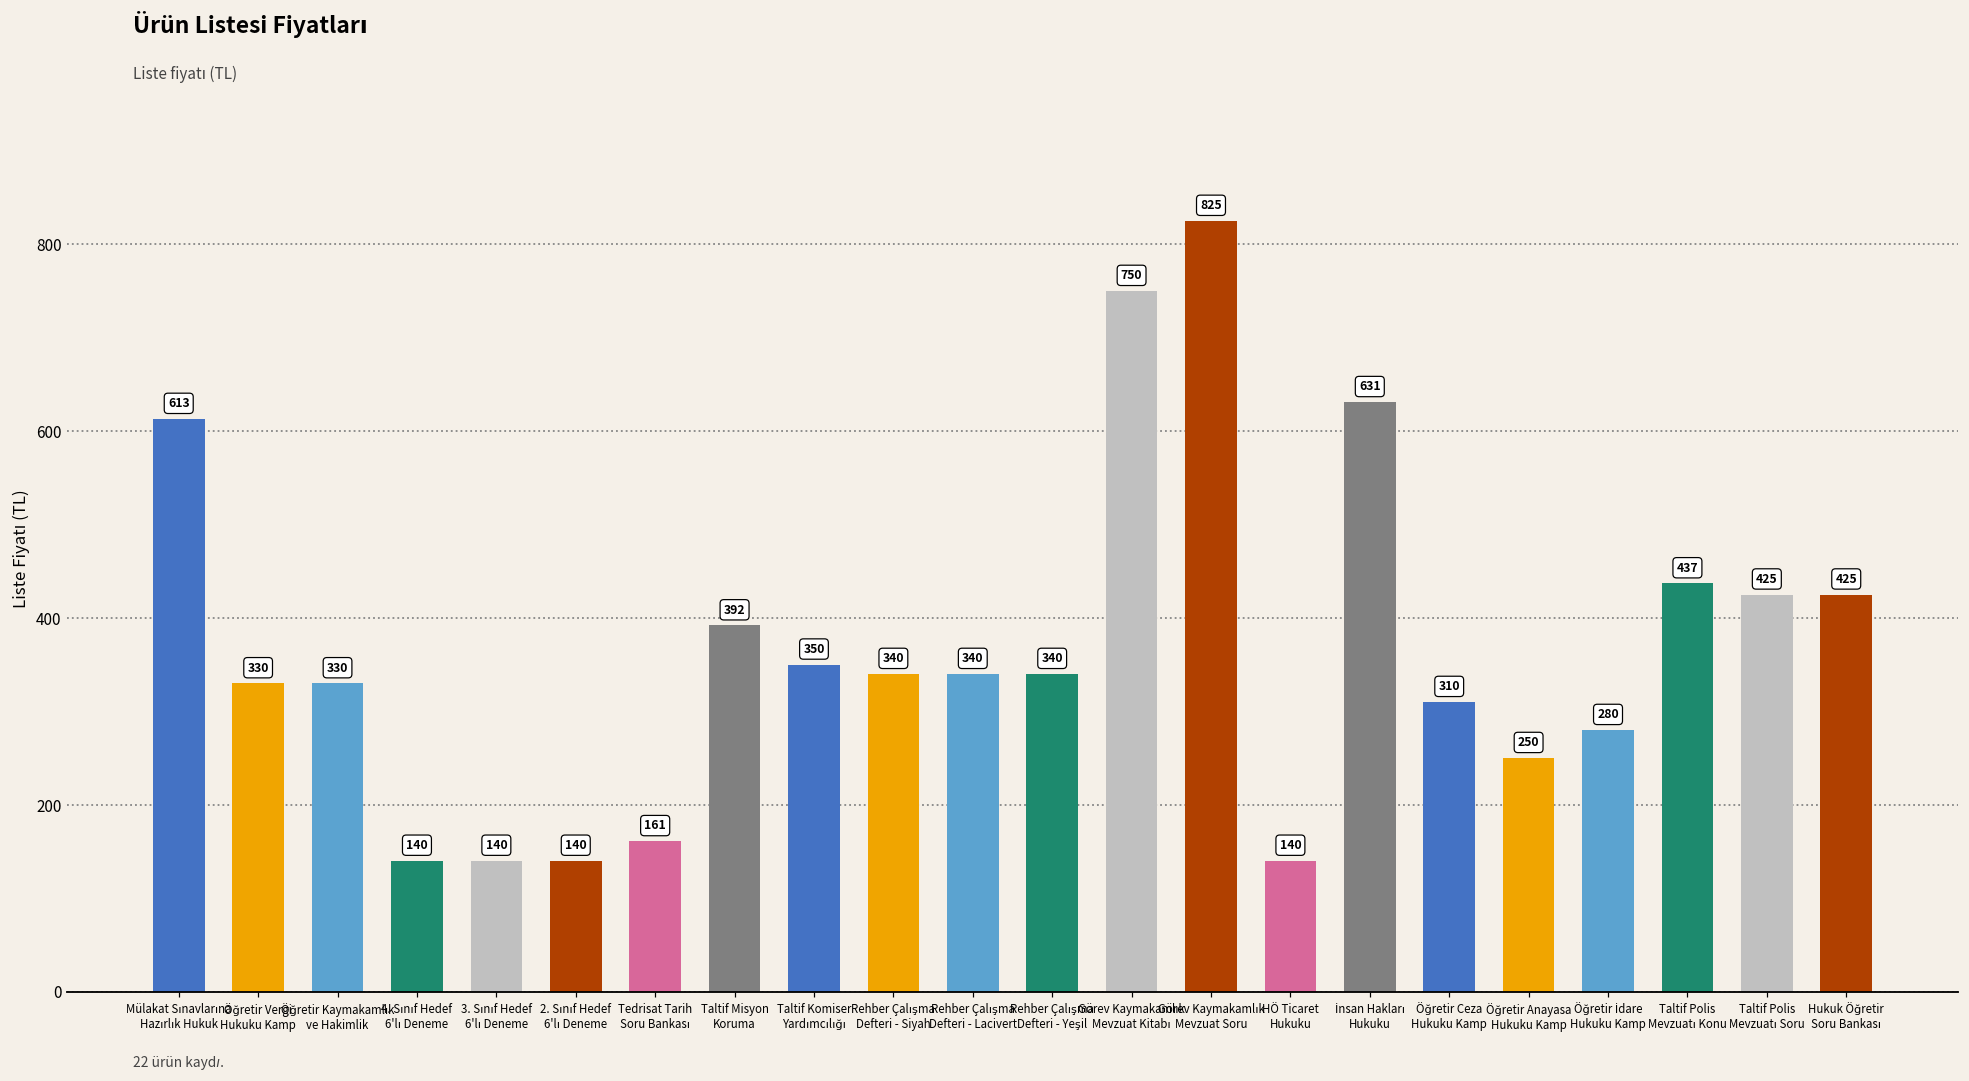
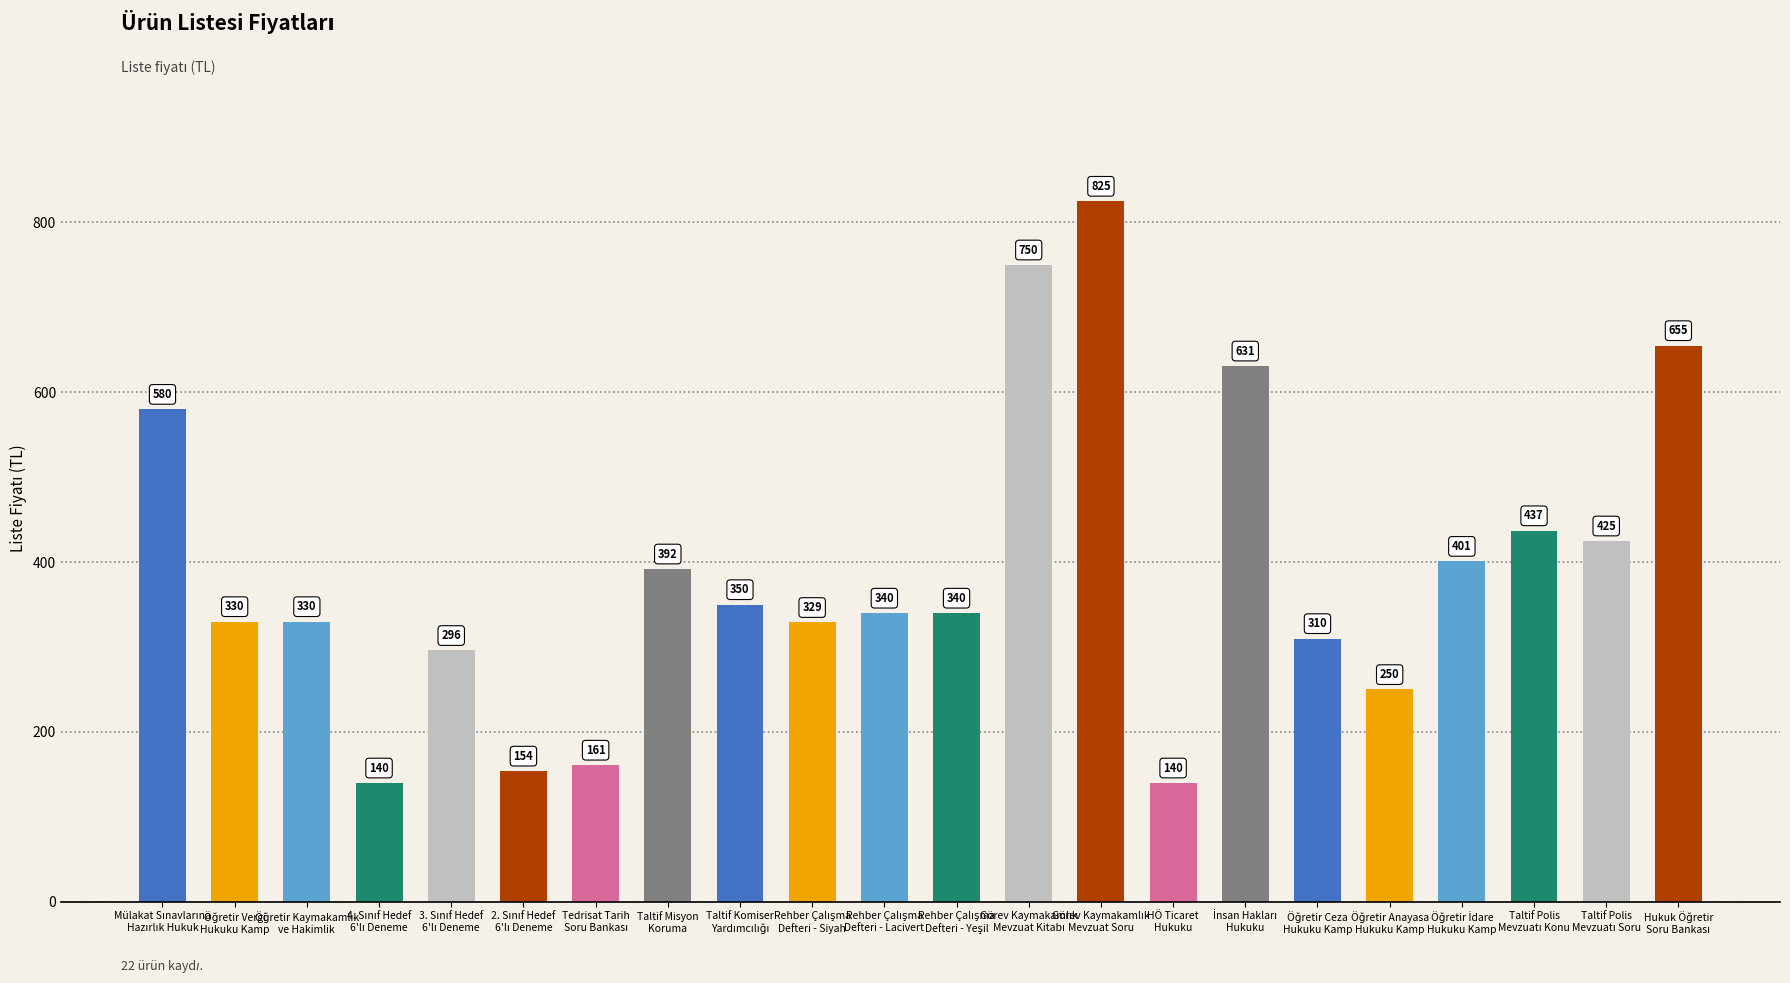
Mülakat Sınavlarına Hazırlık Hukuk: 613 -> 580
3. Sınıf Hedef 6'lı Deneme: 140 -> 296
2. Sınıf Hedef 6'lı Deneme: 140 -> 154
Rehber Çalışma Defteri - Siyah: 340 -> 329
Öğretir İdare Hukuku Kamp: 280 -> 401
Hukuk Öğretir Soru Bankası: 425 -> 655
